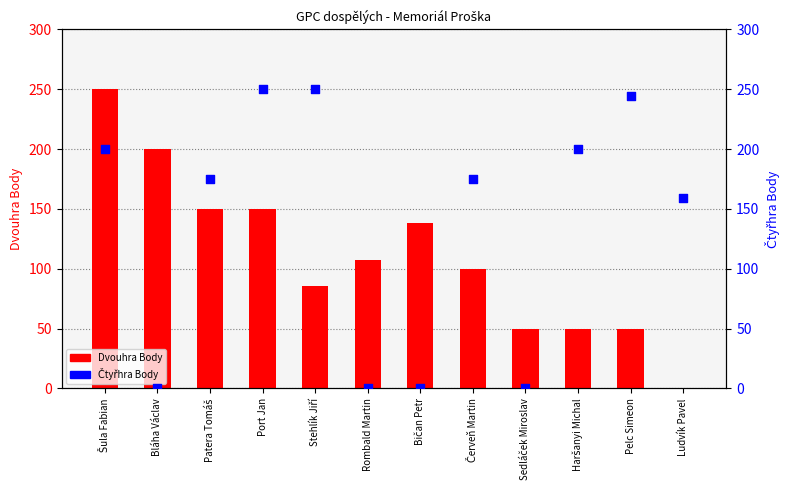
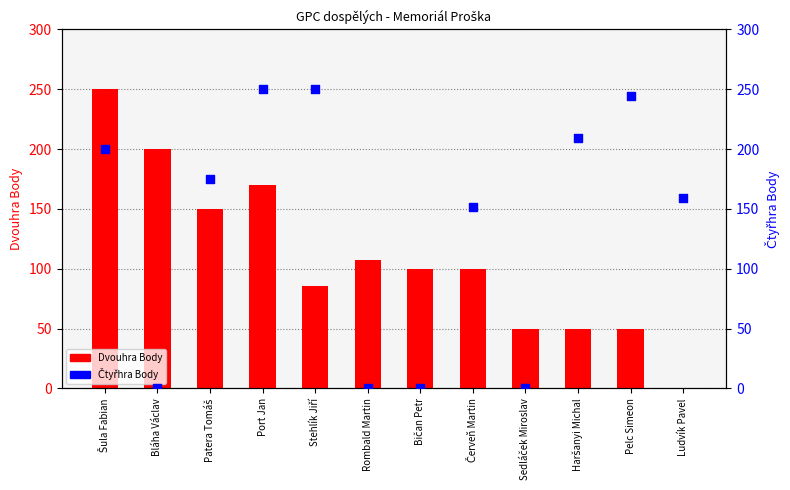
Dvouhra Body, Port Jan: 150 -> 170
Dvouhra Body, Bičan Petr: 138 -> 100
Čtyřhra Body, Červeň Martin: 175 -> 152
Čtyřhra Body, Haršanyi Michal: 200 -> 209
